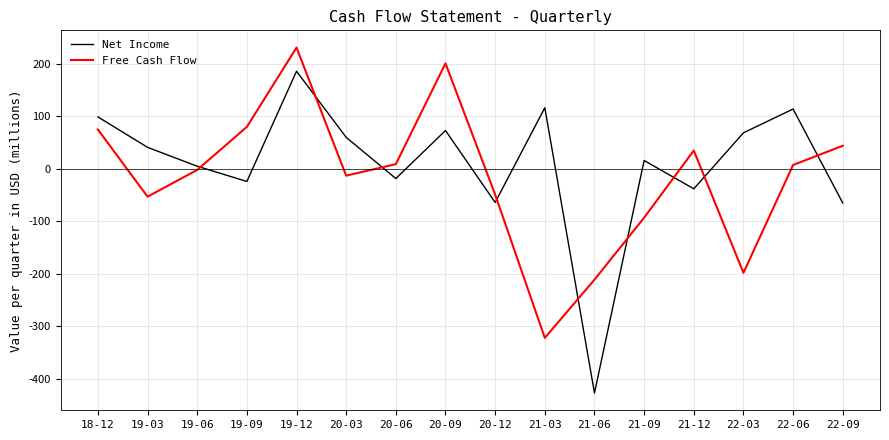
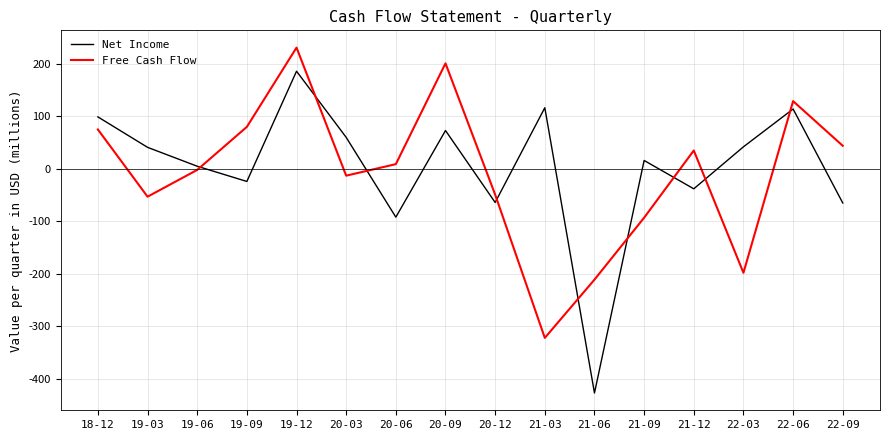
Net Income, 20-06: -20 -> -90
Net Income, 22-03: 70 -> 40
Free Cash Flow, 22-06: 10 -> 130
